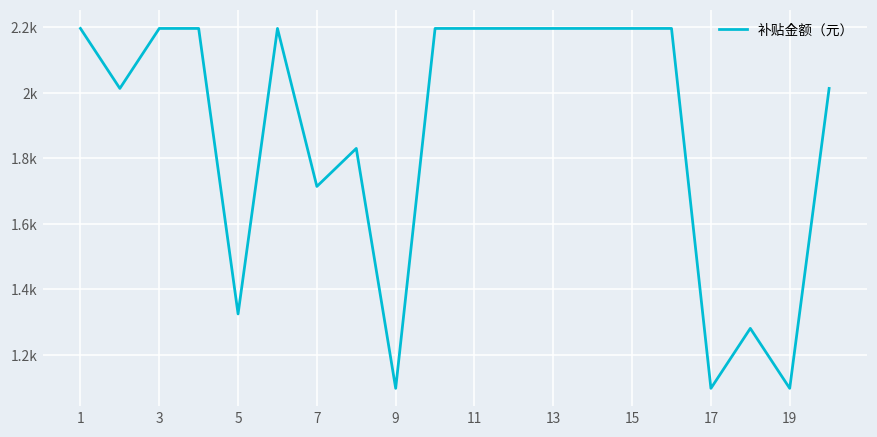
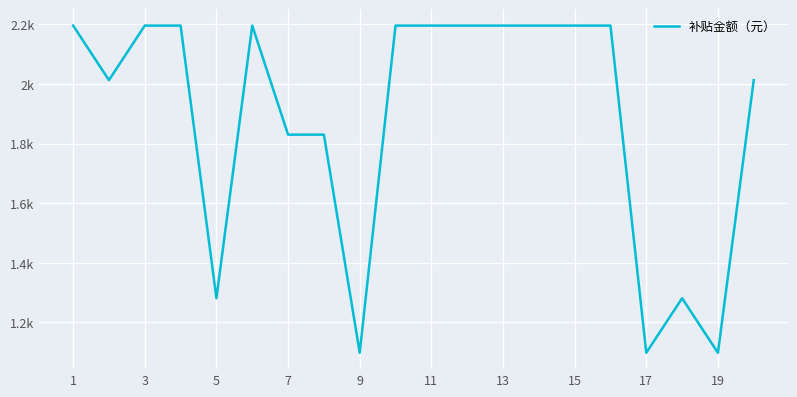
5: 1330 -> 1280
7: 1710 -> 1830
